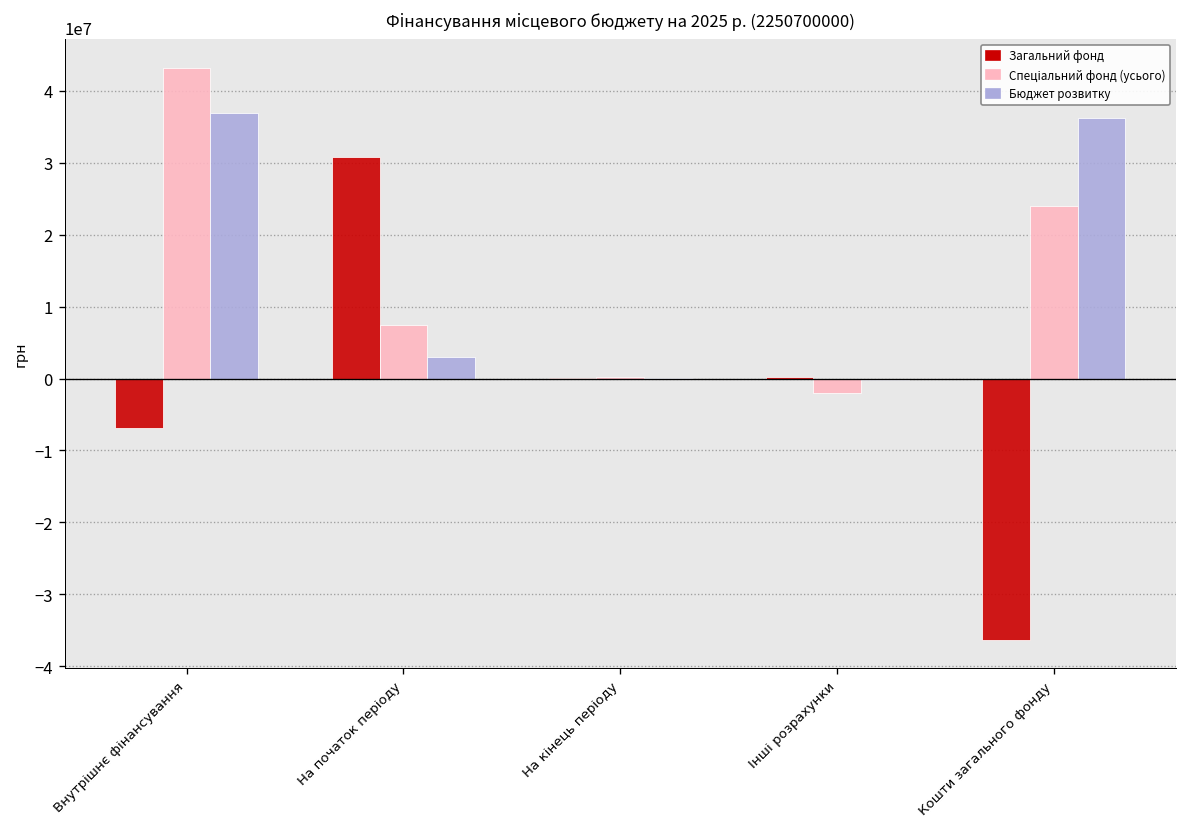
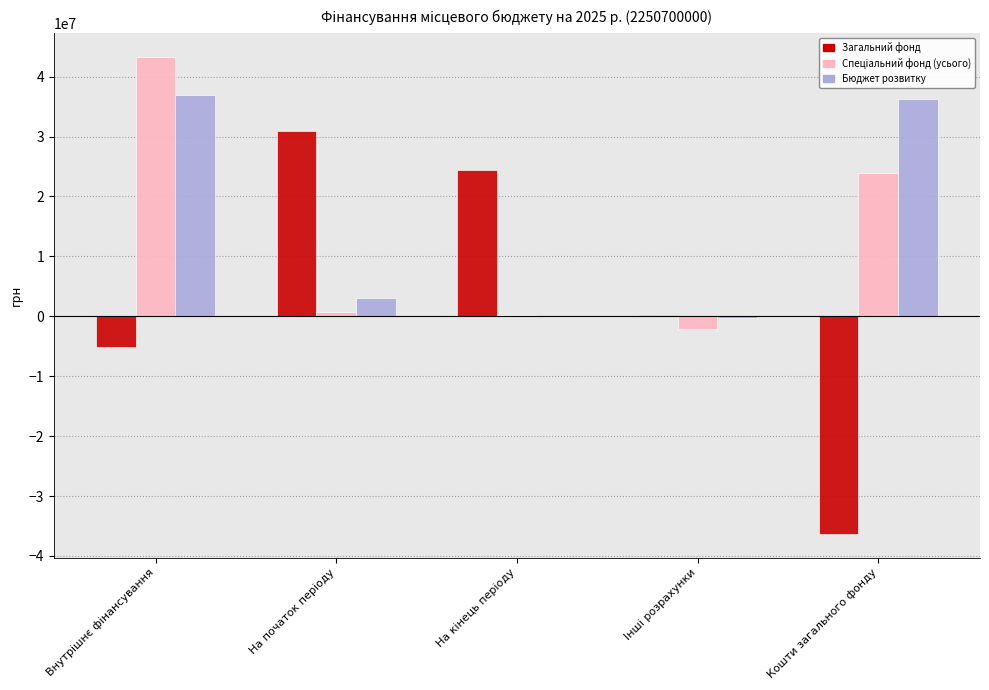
Загальний фонд, Внутрішнє фінансування: -7000000 -> -5000000
Спеціальний фонд (усього), На початок періоду: 7000000 -> 1000000
Загальний фонд, На кінець періоду: 0 -> 24000000
